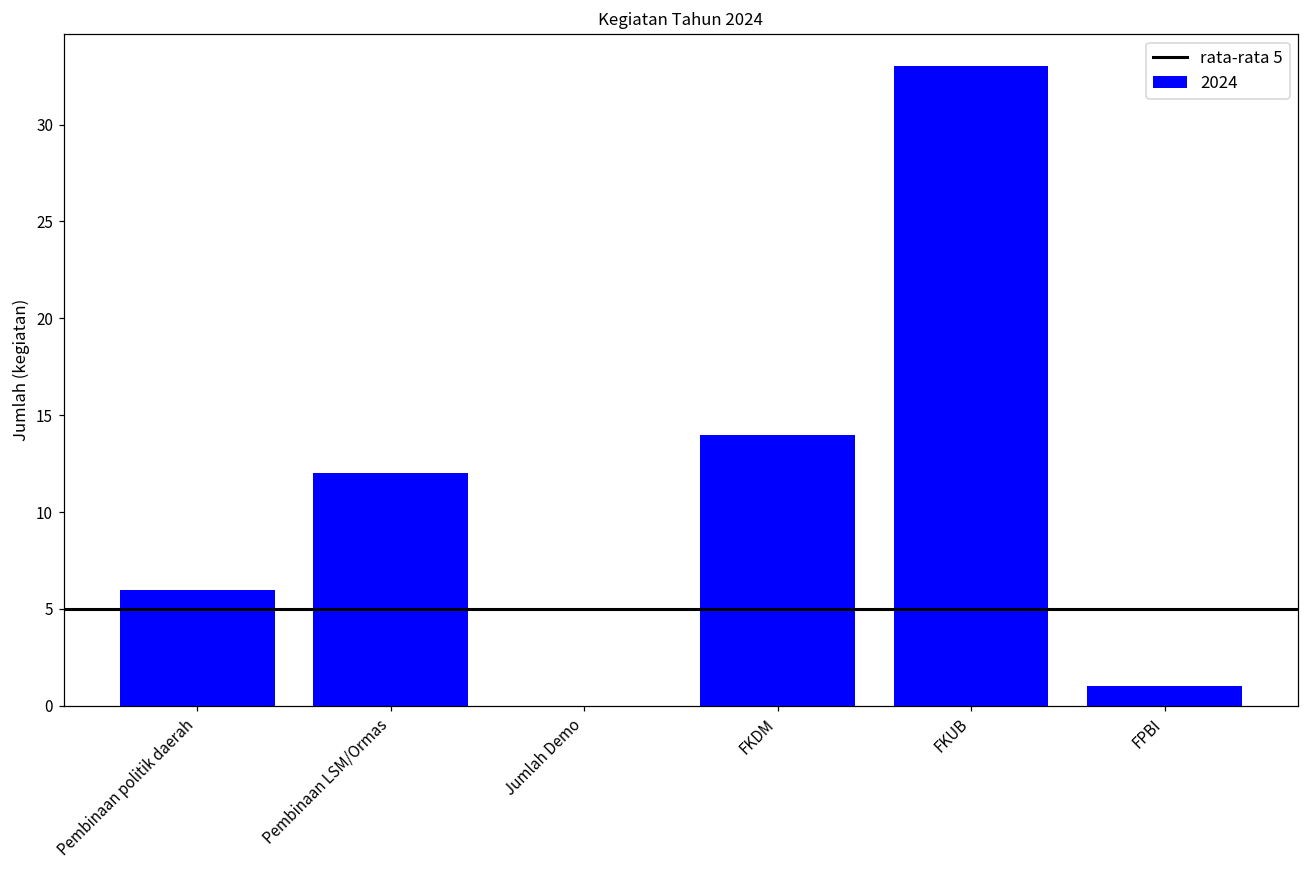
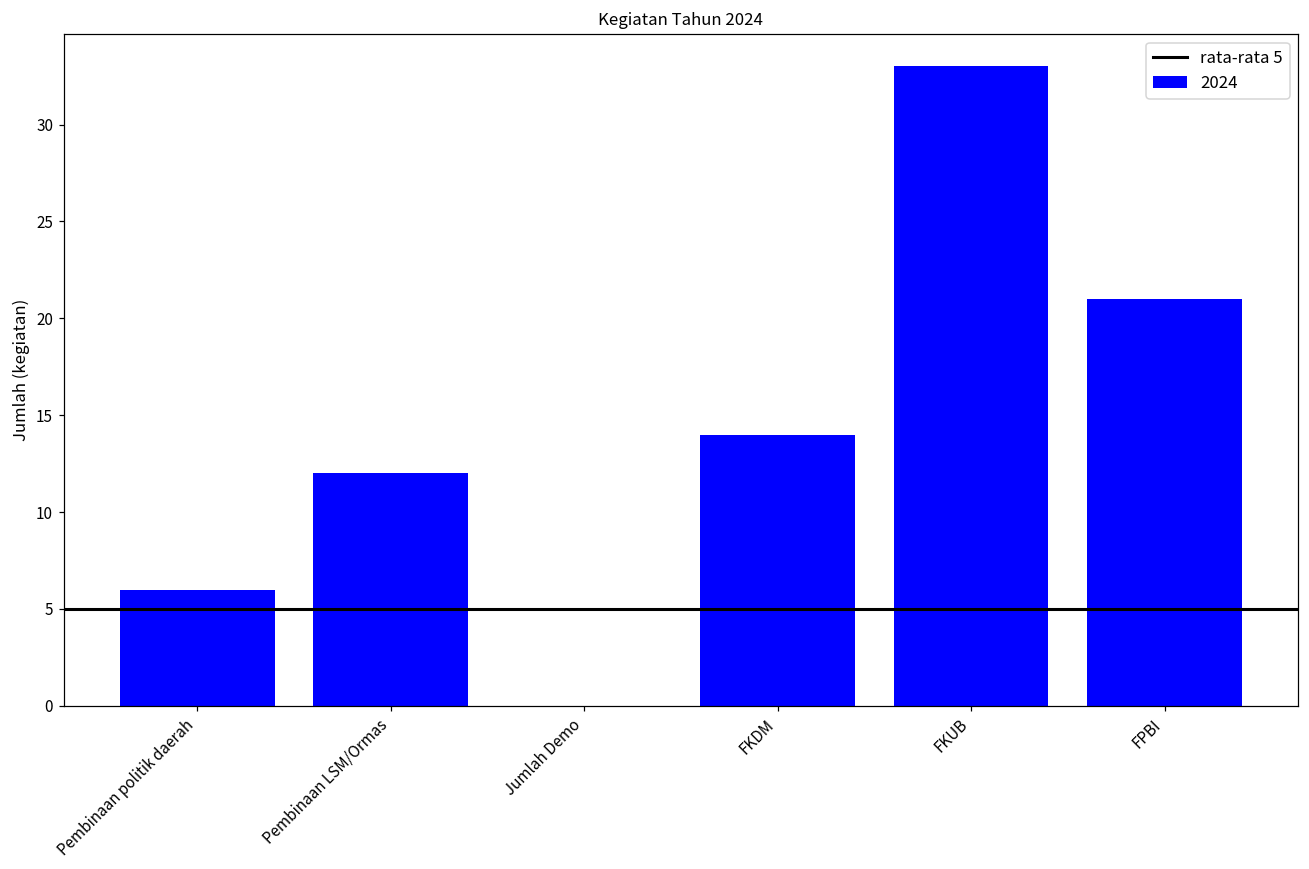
FPBI: 1 -> 21
